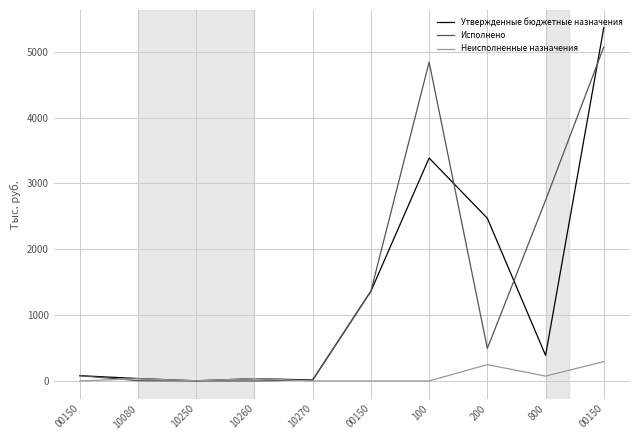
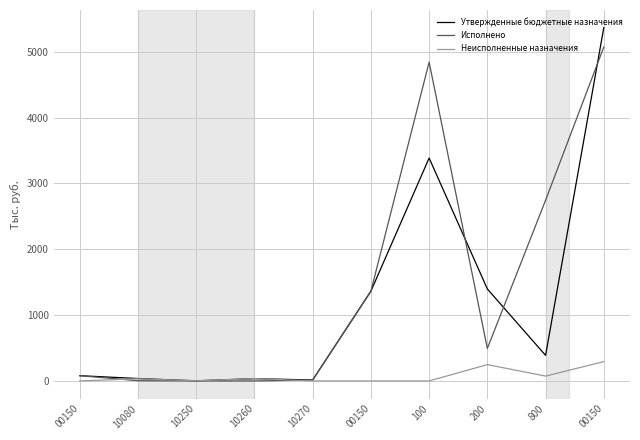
Утвержденные бюджетные назначения, 200: 2500 -> 1400
